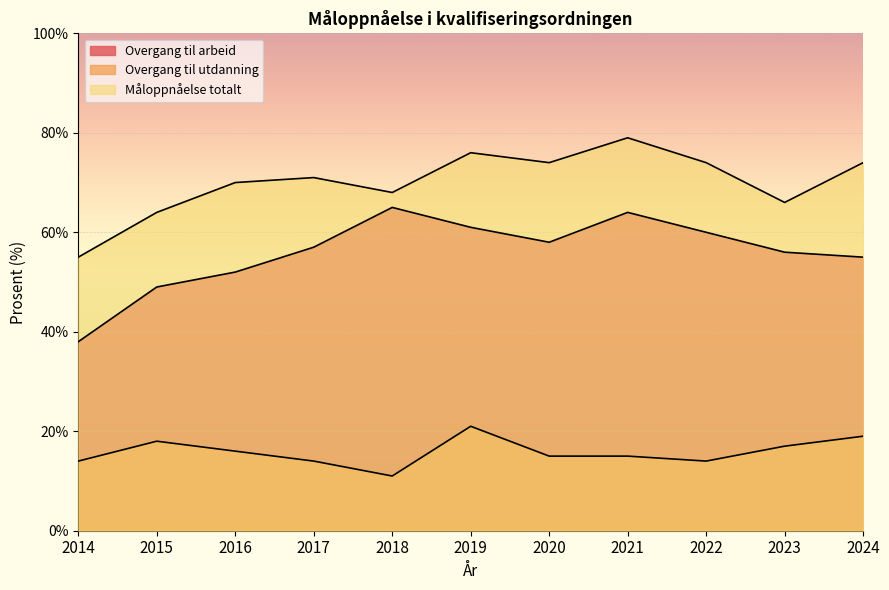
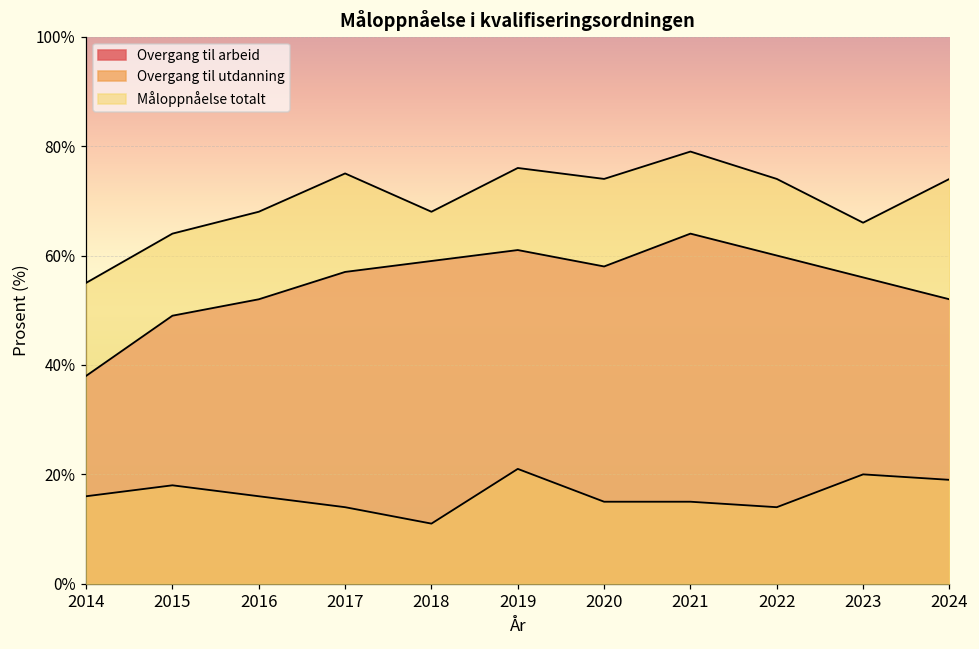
Overgang til utdanning, 2014: 14% -> 16%
Måloppnåelse totalt, 2016: 70% -> 68%
Måloppnåelse totalt, 2017: 71% -> 75%
Overgang til arbeid, 2018: 65% -> 59%
Overgang til utdanning, 2023: 17% -> 20%
Overgang til arbeid, 2024: 55% -> 52%
